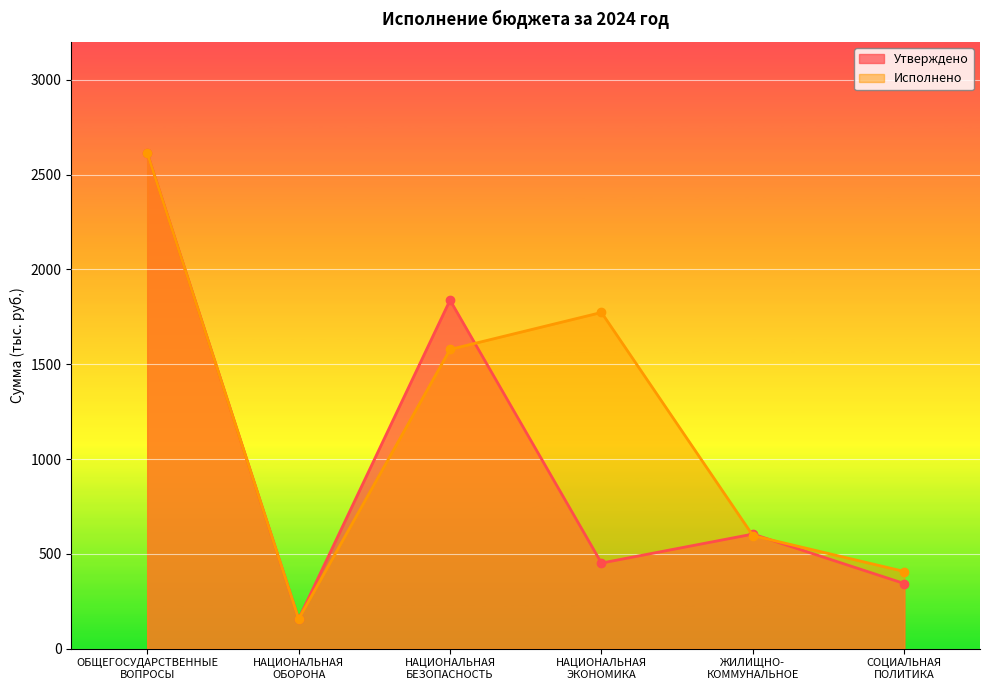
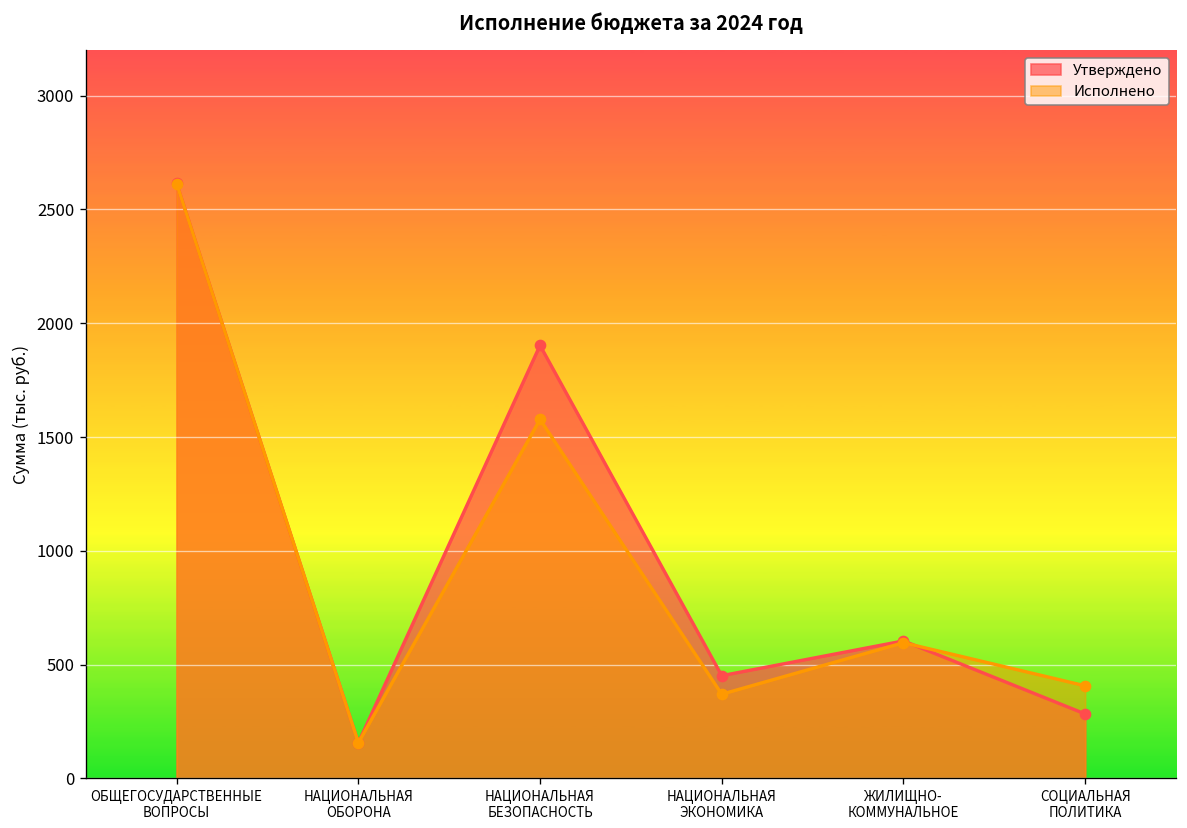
Утверждено, НАЦИОНАЛЬНАЯ БЕЗОПАСНОСТЬ: 1840 -> 1900
Исполнено, НАЦИОНАЛЬНАЯ ЭКОНОМИКА: 1770 -> 370
Утверждено, СОЦИАЛЬНАЯ ПОЛИТИКА: 340 -> 280
